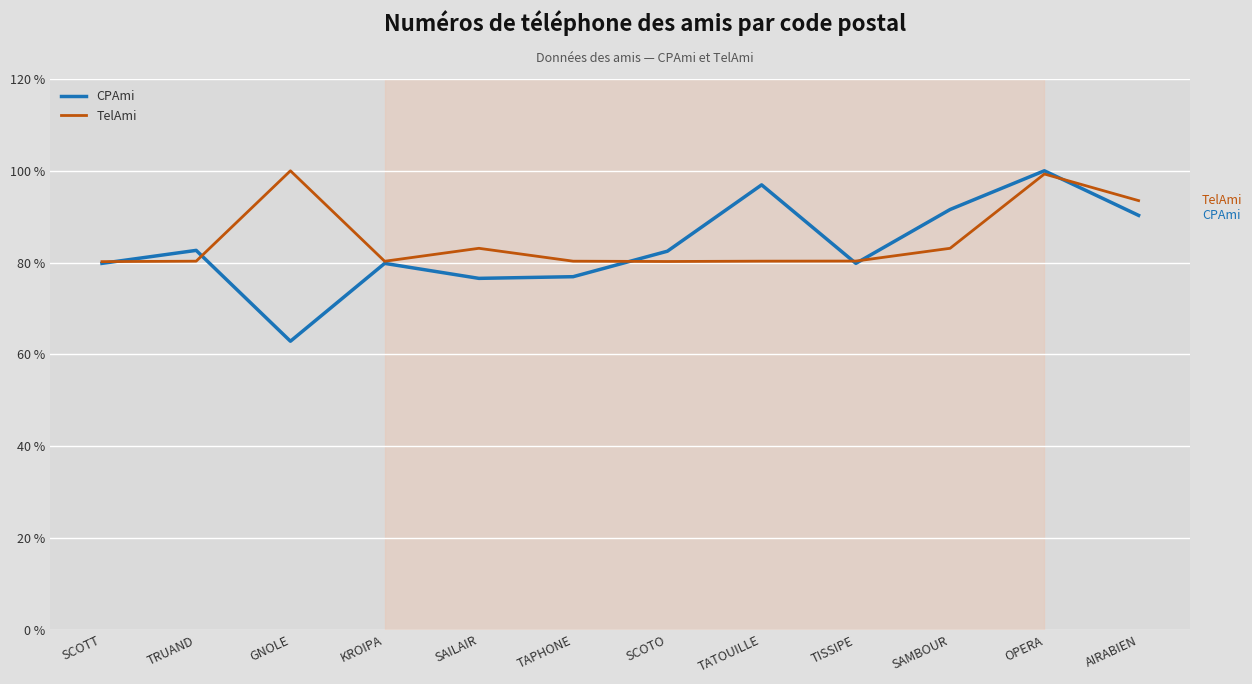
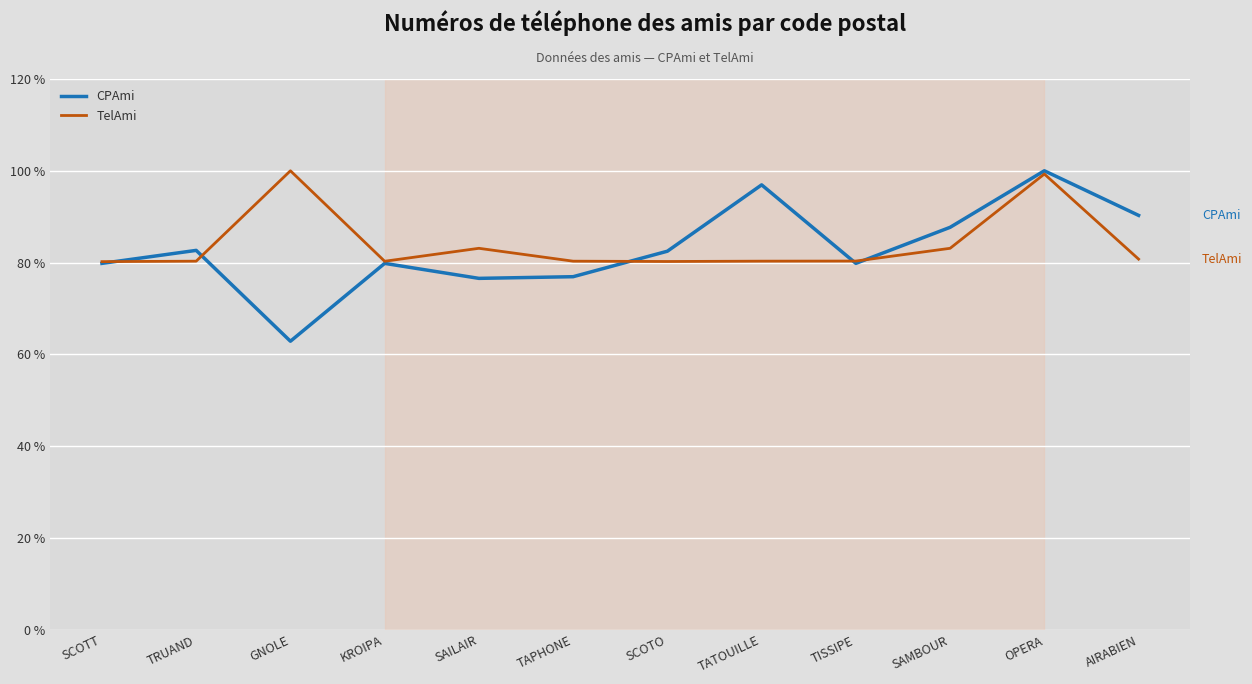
CPAmi, SAMBOUR: 92 % -> 88 %
TelAmi, AIRABIEN: 93 % -> 81 %
